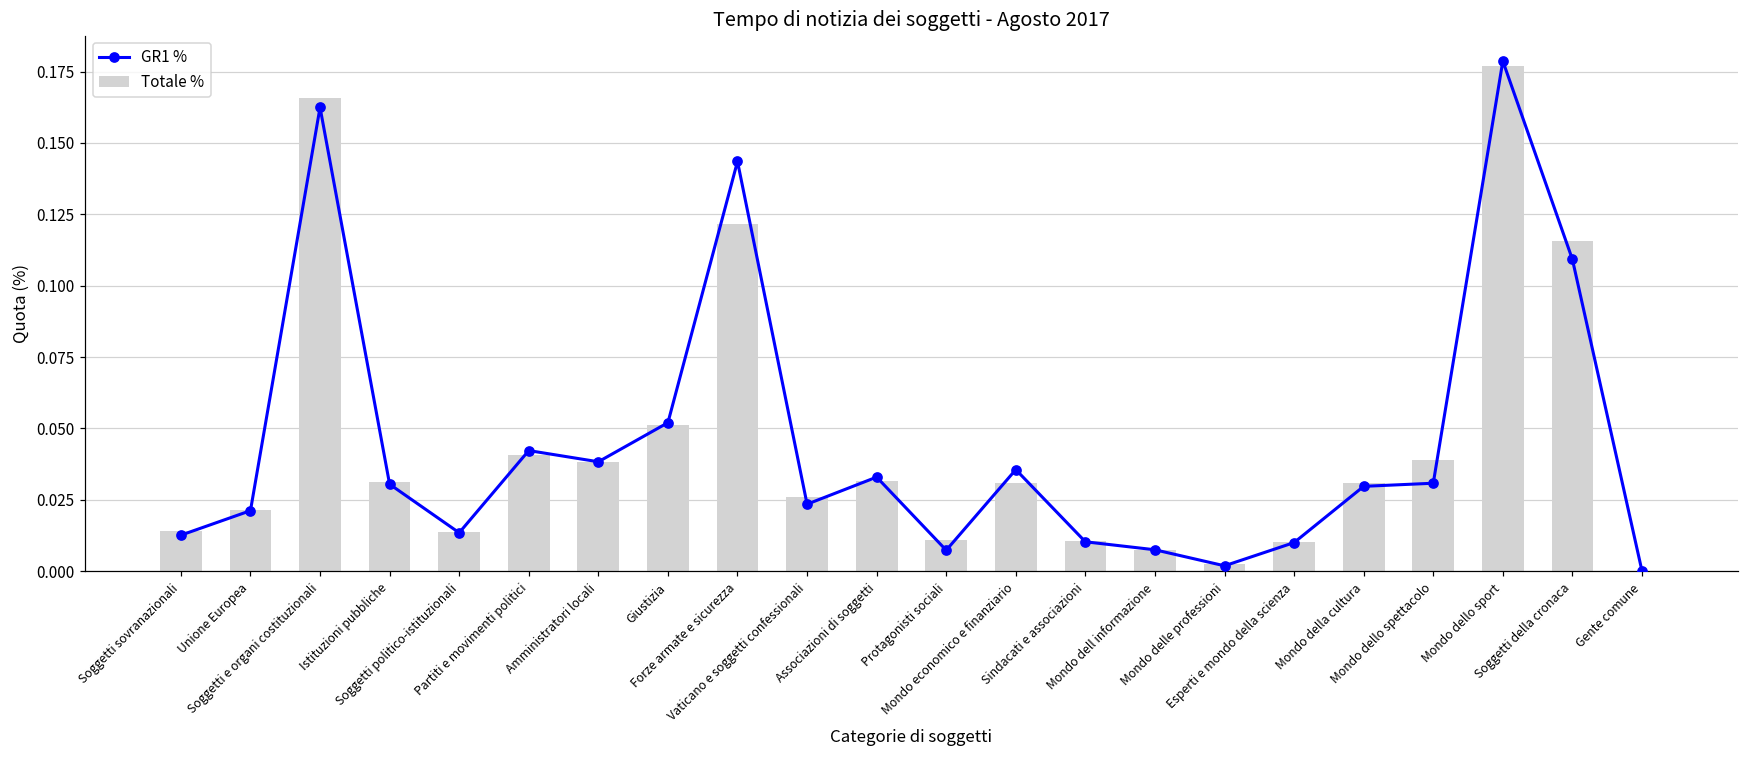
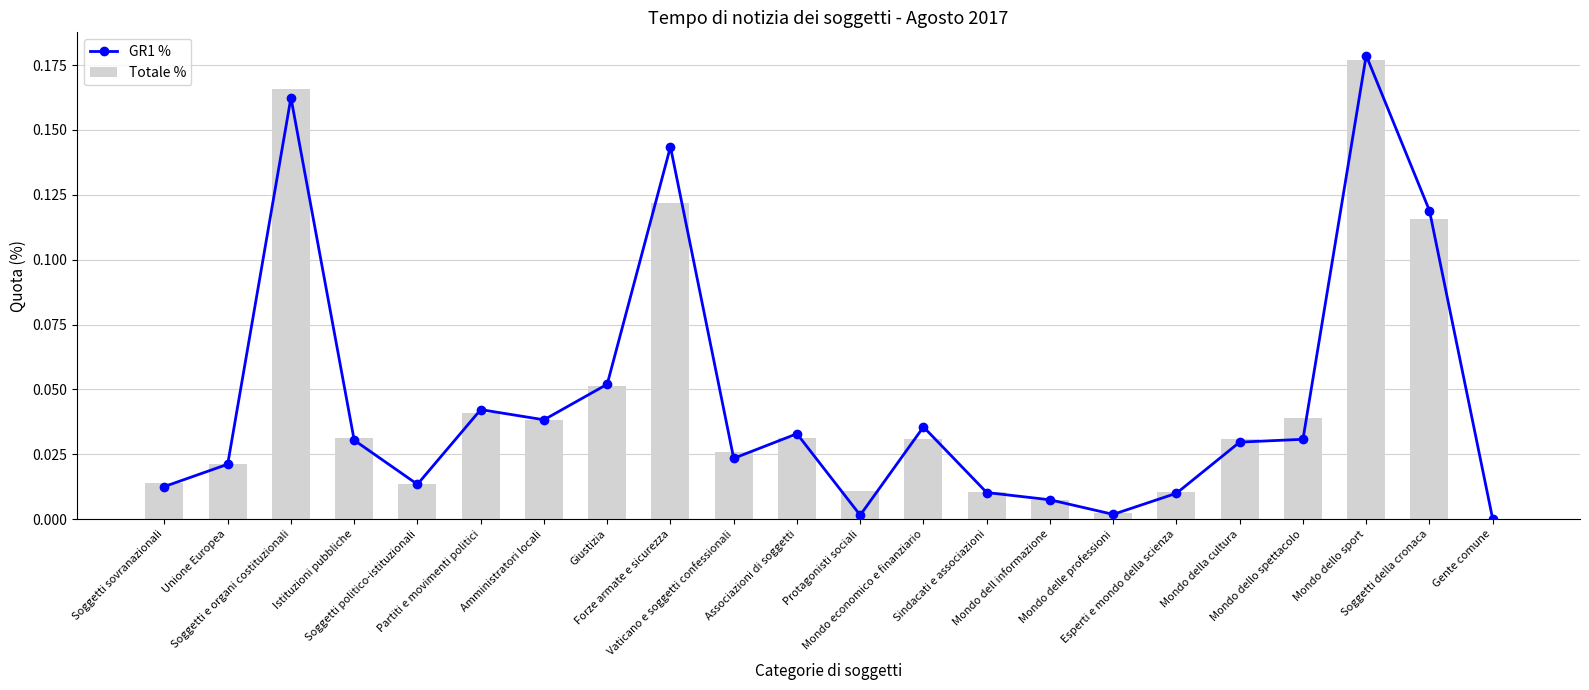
GR1 %, Protagonisti sociali: 0.007 -> 0.002
GR1 %, Soggetti della cronaca: 0.109 -> 0.119
